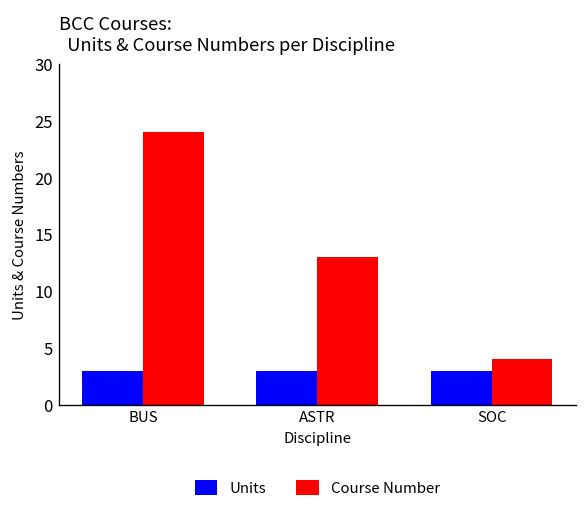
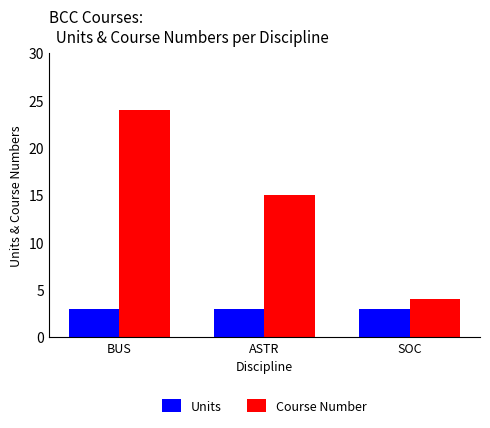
Course Number, ASTR: 13 -> 15
